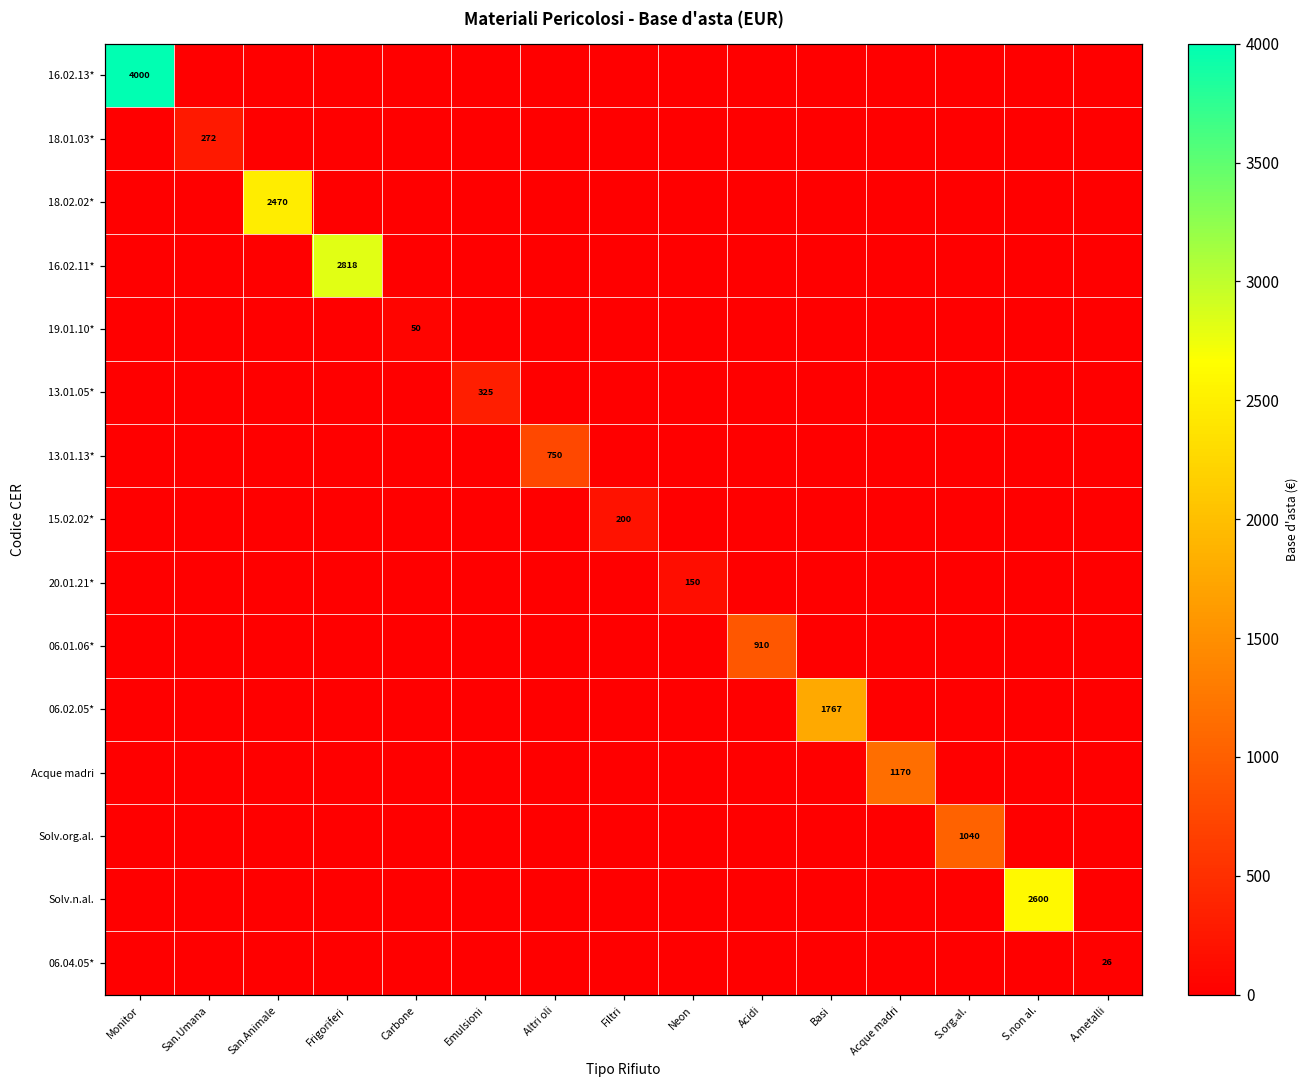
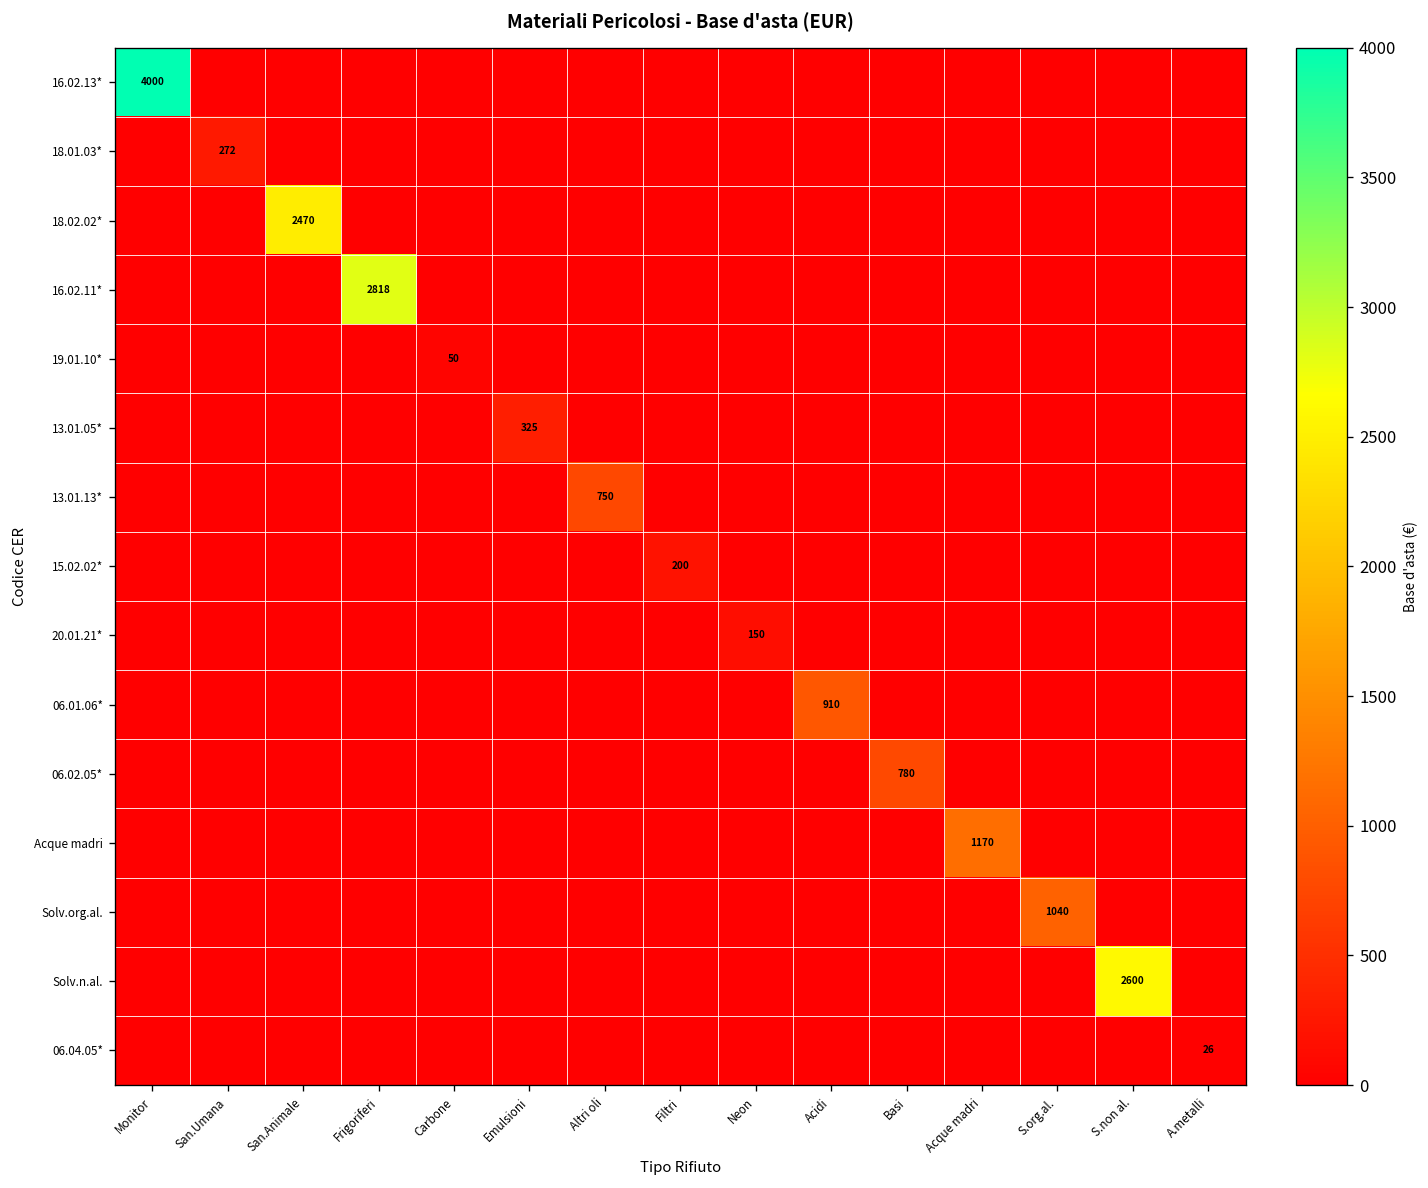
06.02.05*, Basi: 1767 -> 780
